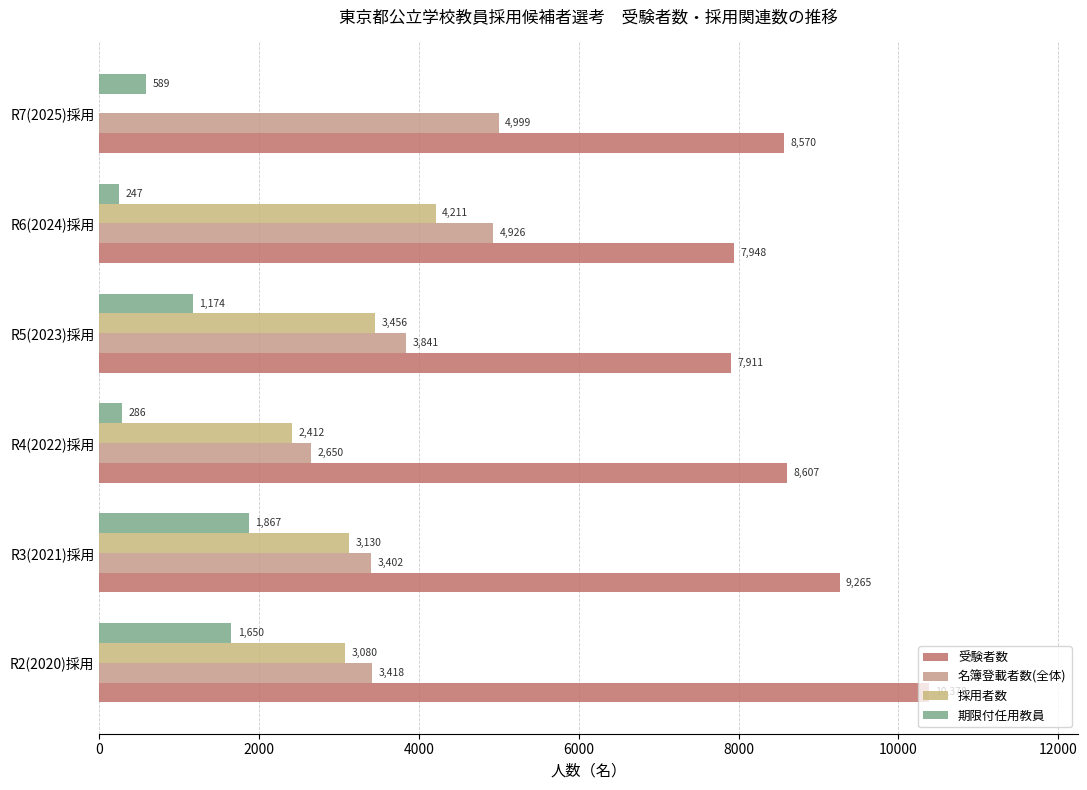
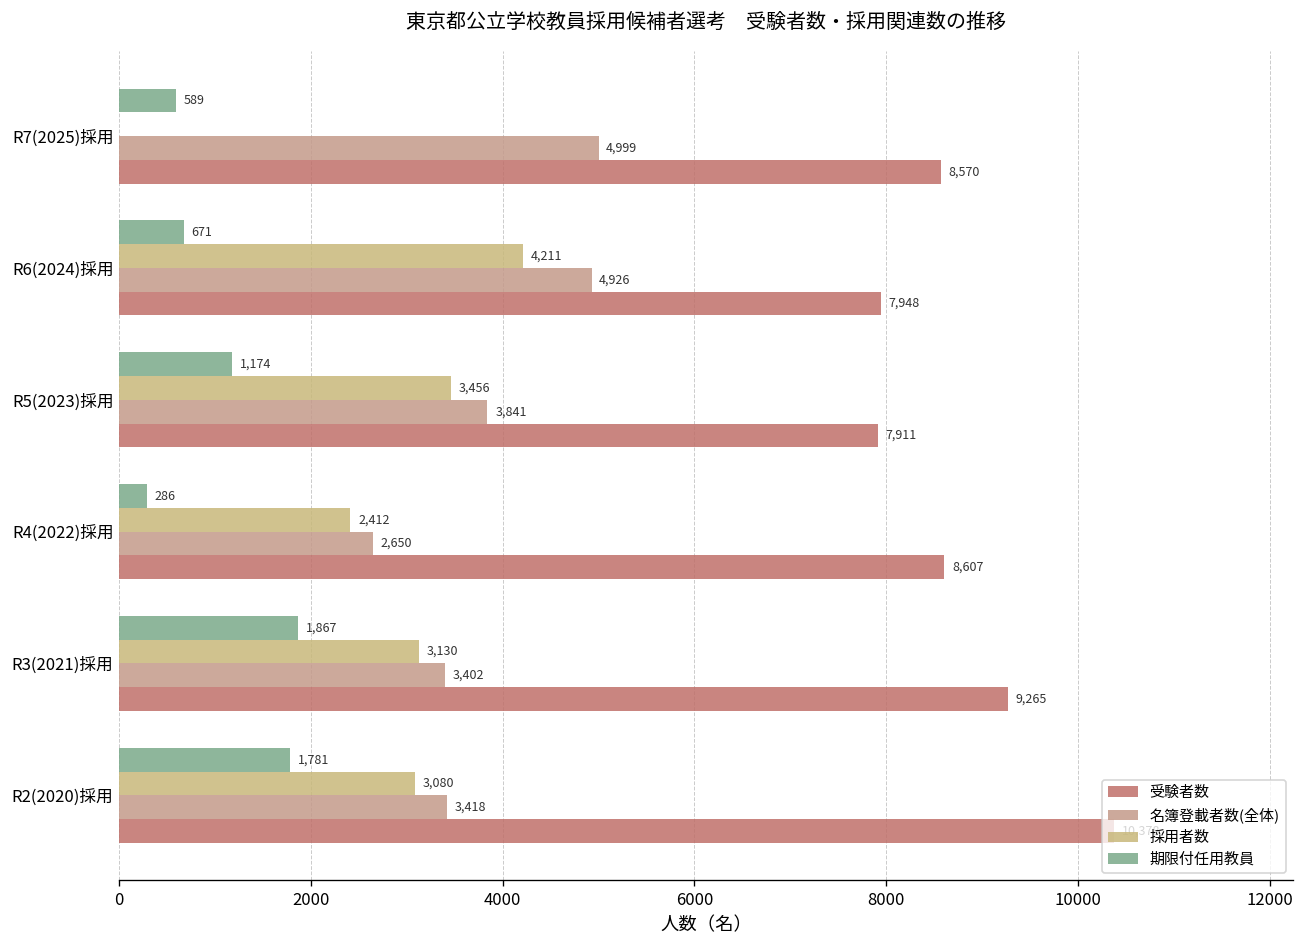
期限付任用教員, R6(2024)採用: 247 -> 671
期限付任用教員, R2(2020)採用: 1,650 -> 1,781
